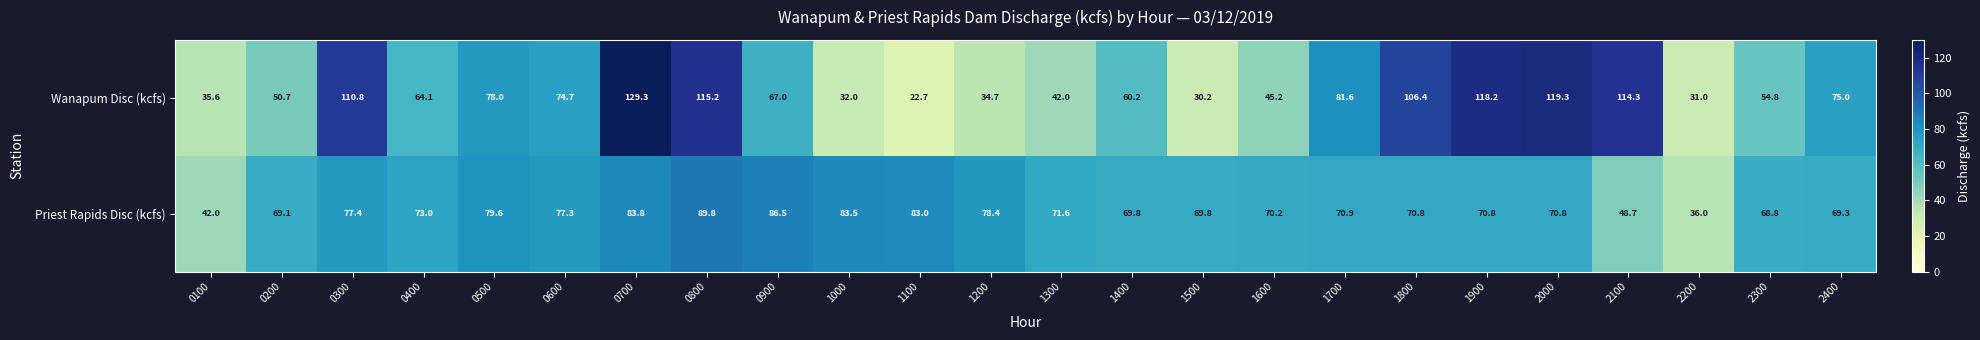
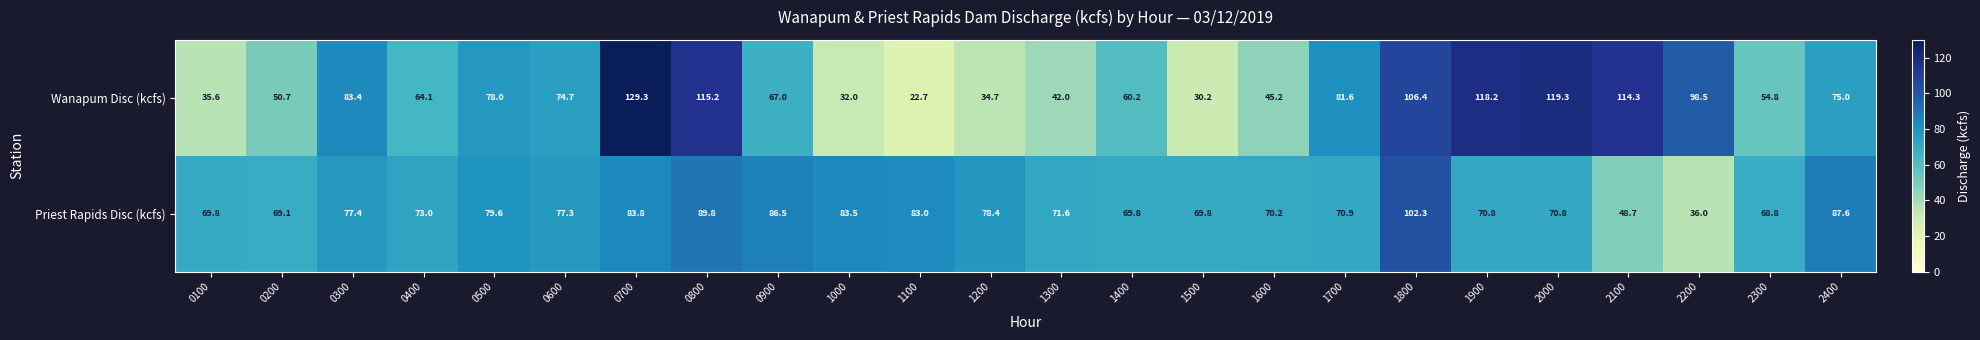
Wanapum Disc (kcfs), 0300: 110.8 -> 83.4
Wanapum Disc (kcfs), 2200: 31.0 -> 98.5
Priest Rapids Disc (kcfs), 0100: 42.0 -> 69.8
Priest Rapids Disc (kcfs), 1800: 70.8 -> 102.3
Priest Rapids Disc (kcfs), 2400: 69.3 -> 87.6
